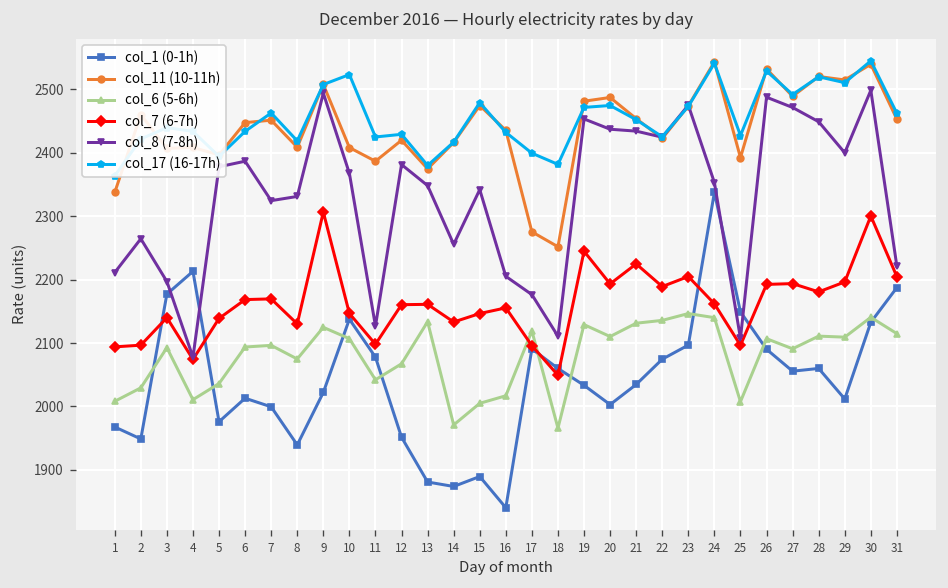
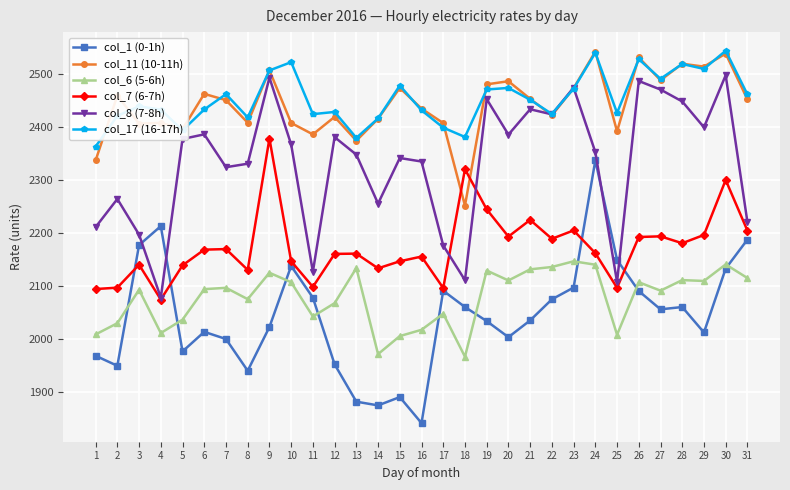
col_11 (10-11h), 6: 2450 -> 2460
col_7 (6-7h), 9: 2310 -> 2380
col_8 (7-8h), 16: 2210 -> 2340
col_11 (10-11h), 17: 2280 -> 2410
col_6 (5-6h), 17: 2120 -> 2050
col_7 (6-7h), 18: 2050 -> 2320
col_8 (7-8h), 20: 2440 -> 2390
